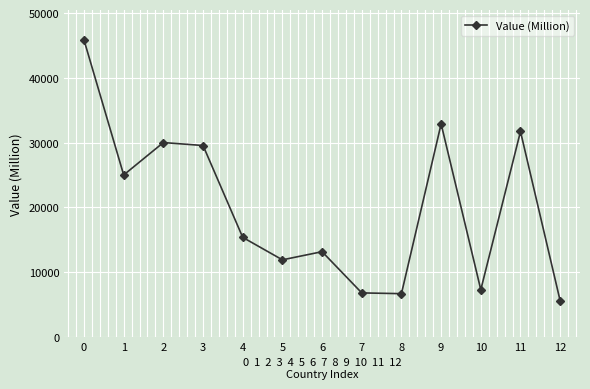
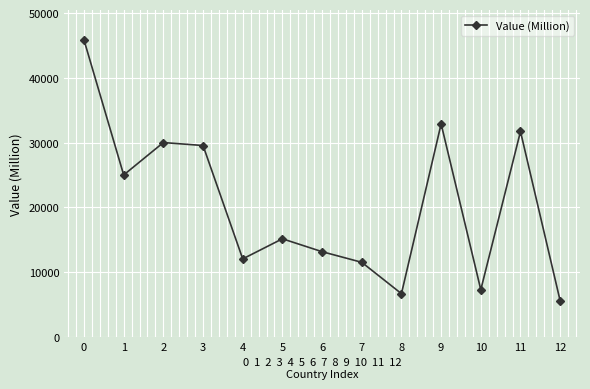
4: 15000 -> 12000
5: 12000 -> 15000
7: 7000 -> 12000
